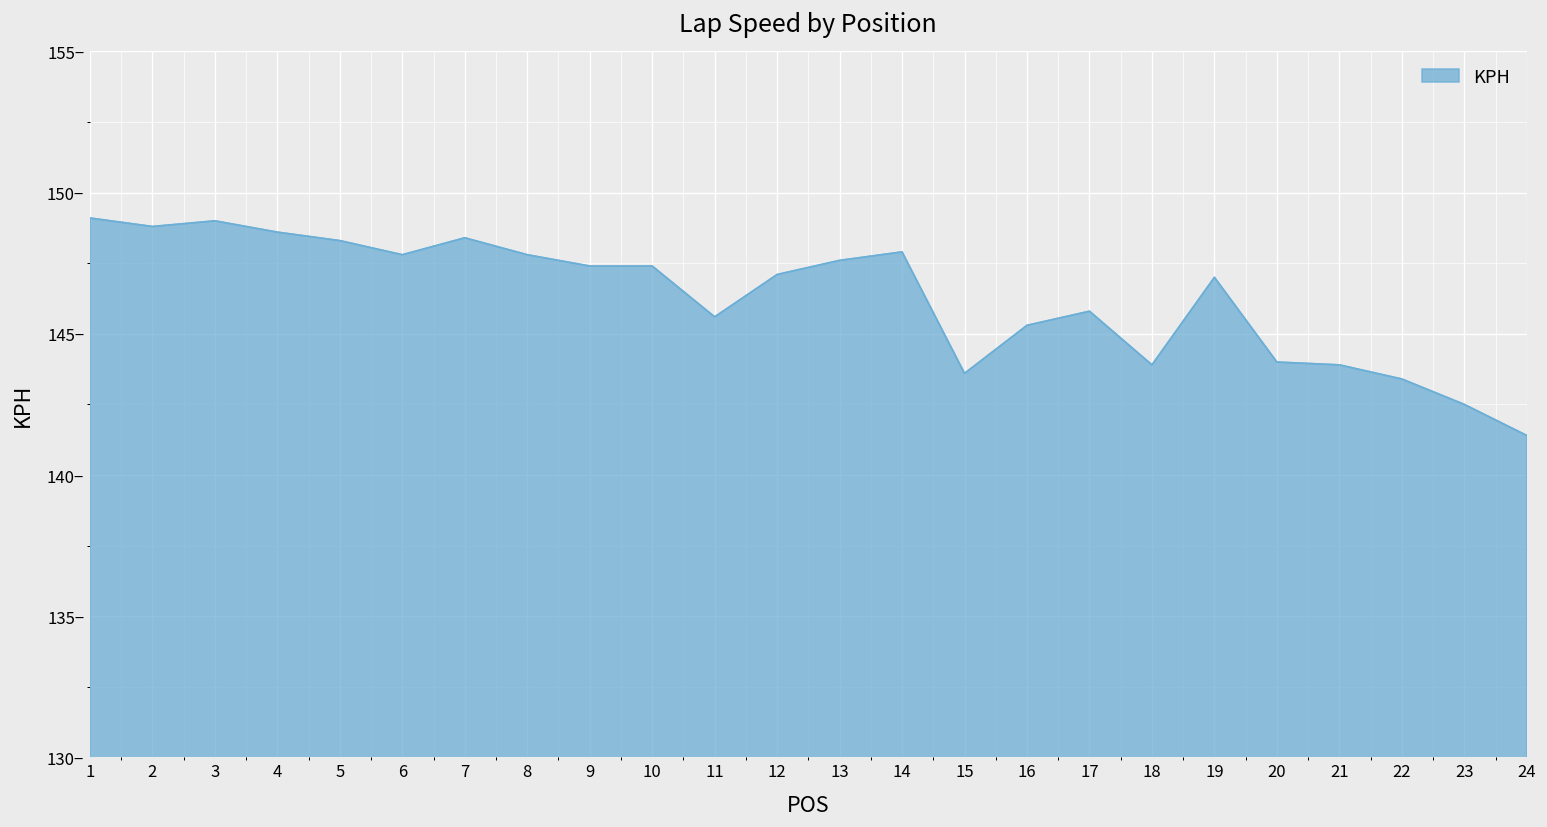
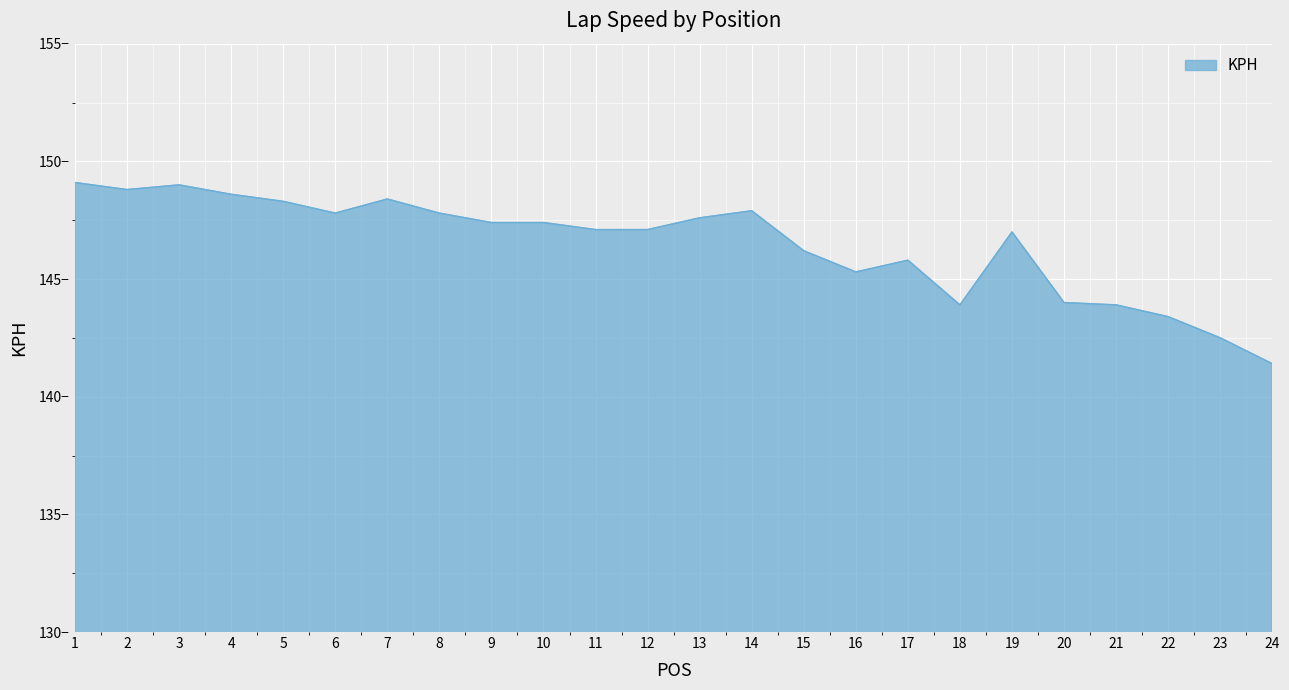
11: 145.6- -> 147.1-
15: 143.6- -> 146.2-
